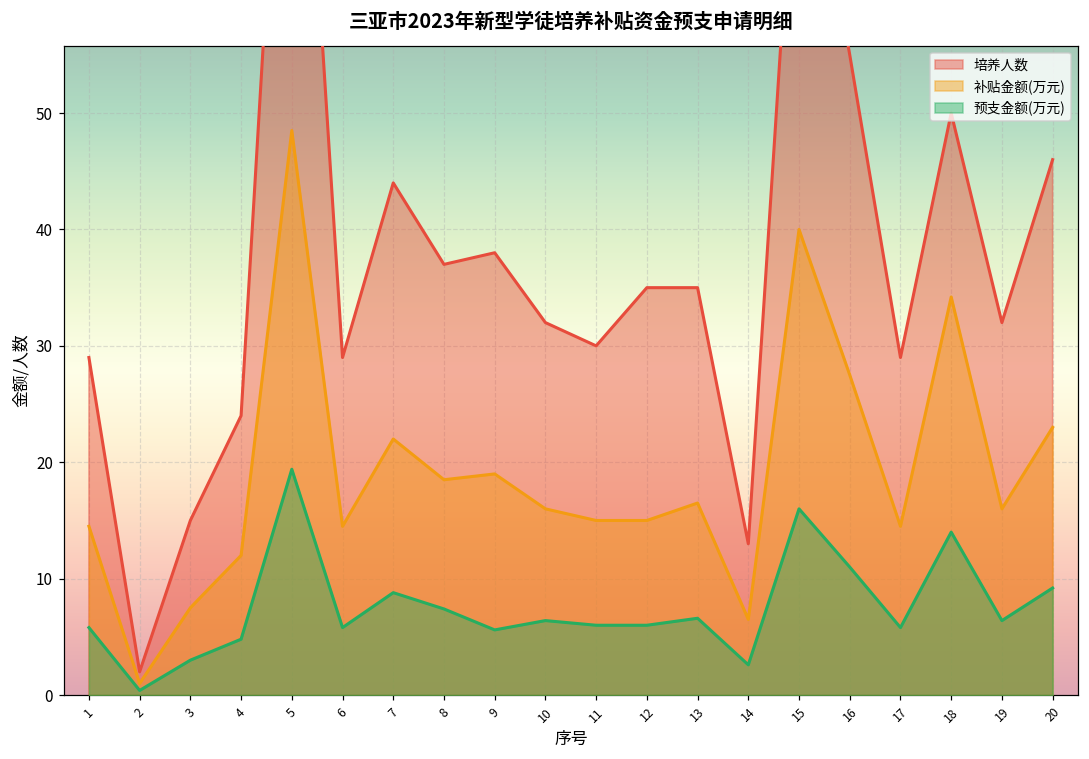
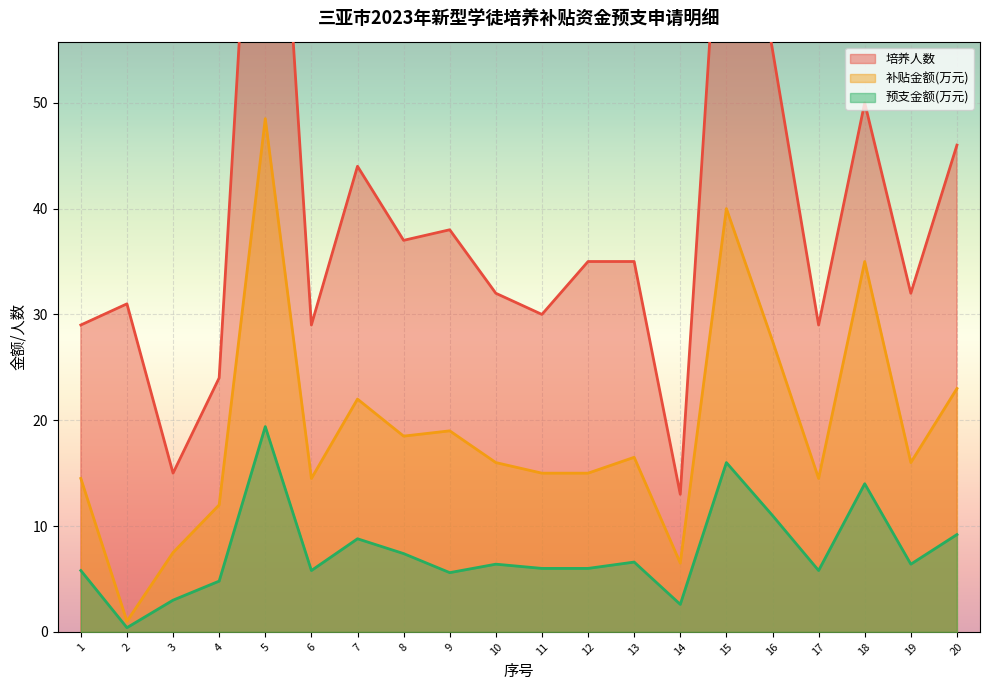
培养人数, 2: 2 -> 31
补贴金额(万元), 18: 34.2 -> 35.0
